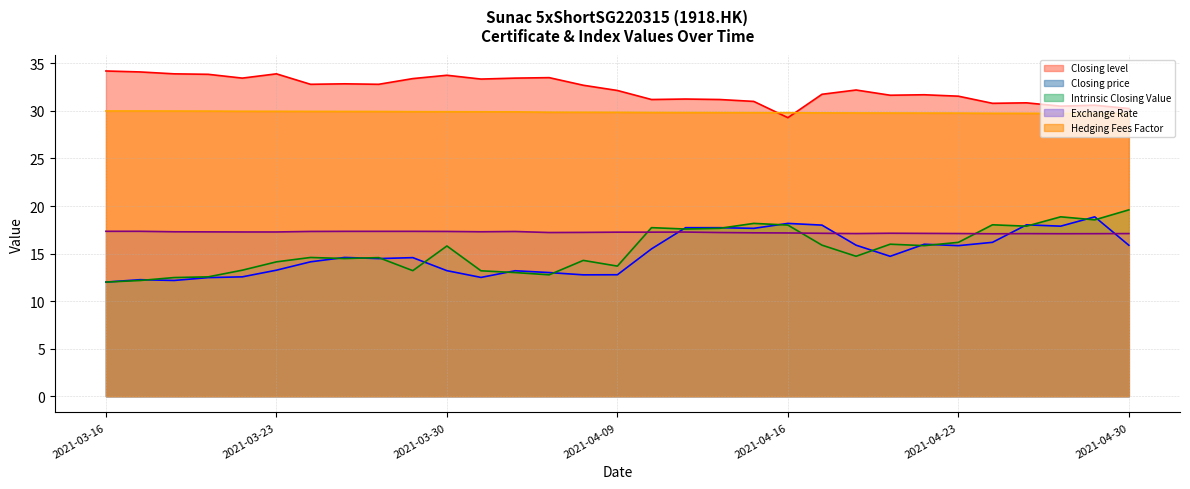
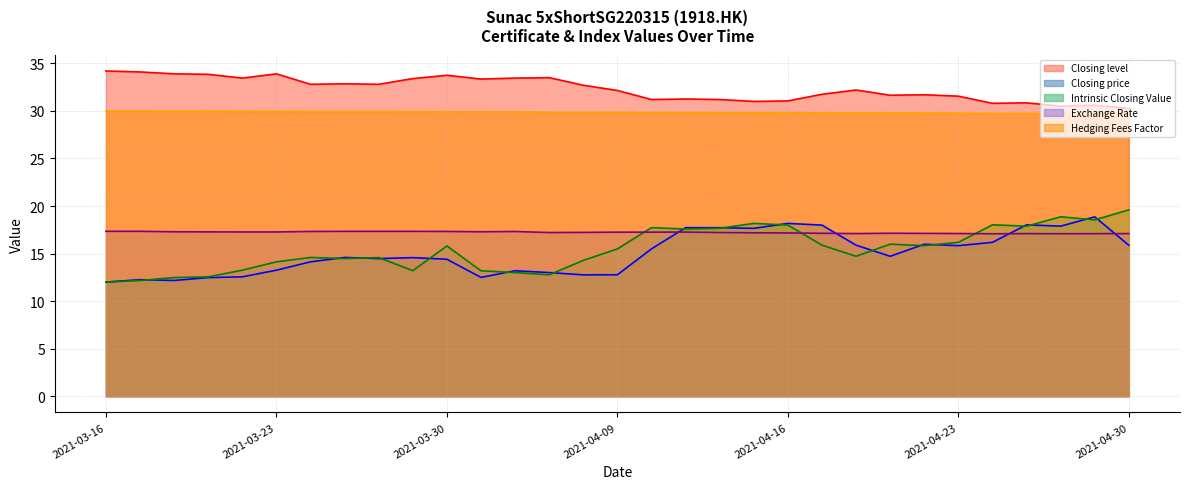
Closing price, 2021-03-30: 13 -> 14
Intrinsic Closing Value, 2021-04-09: 14 -> 15
Closing level, 2021-04-16: 29 -> 31
